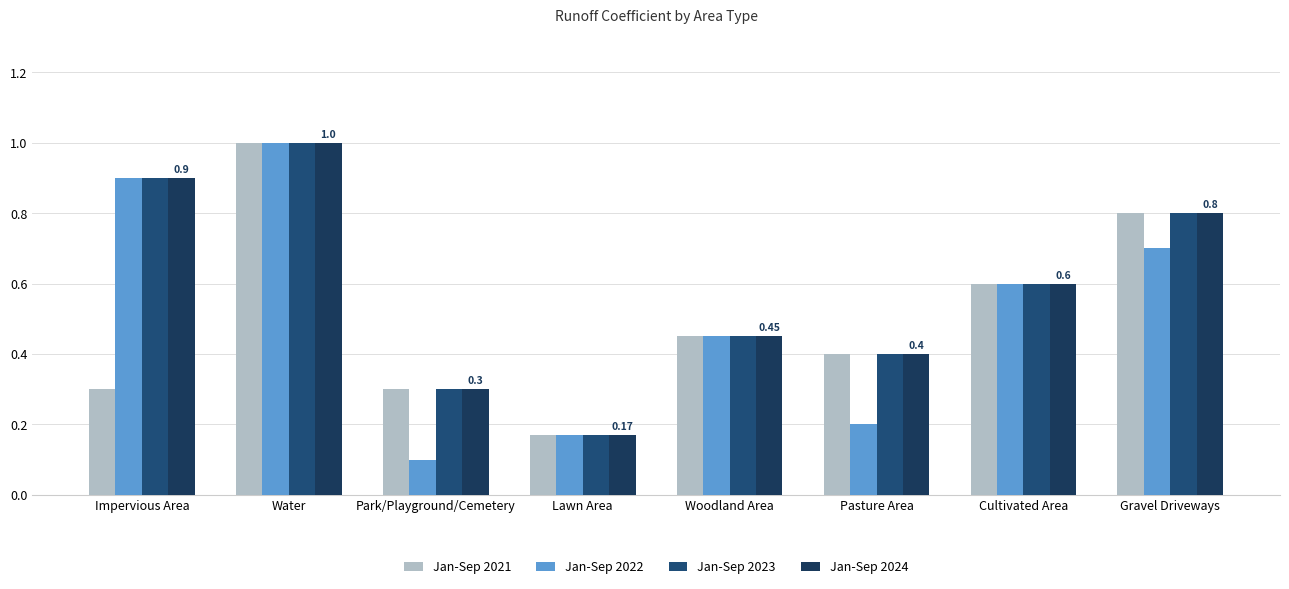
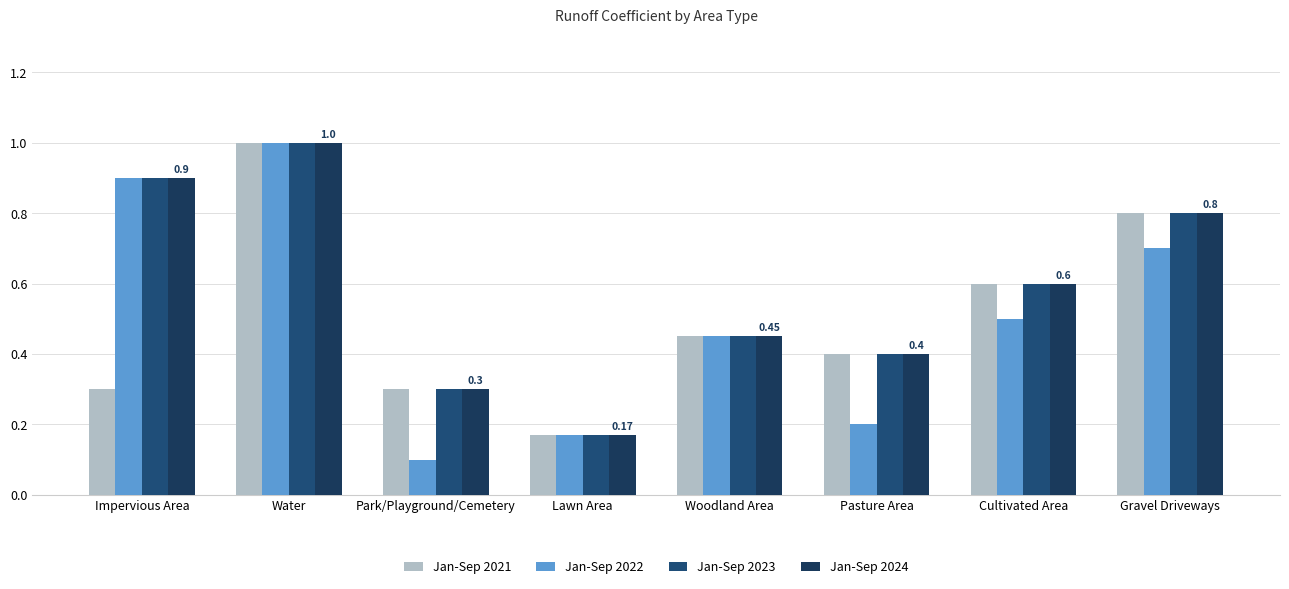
Jan-Sep 2022, Cultivated Area: 0.6 -> 0.5
